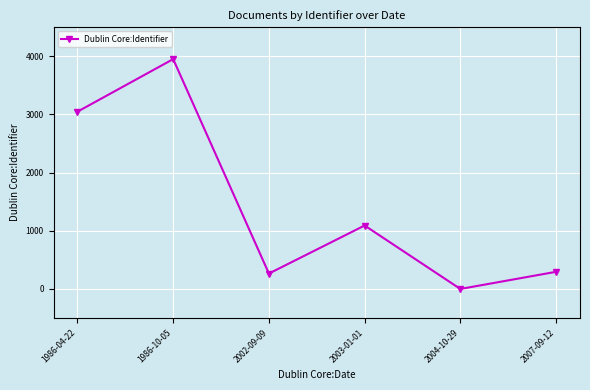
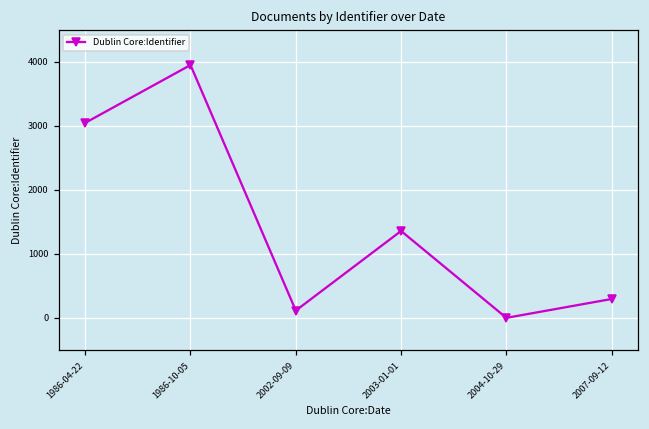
2002-09-09: 300 -> 100
2003-01-01: 1100 -> 1400
